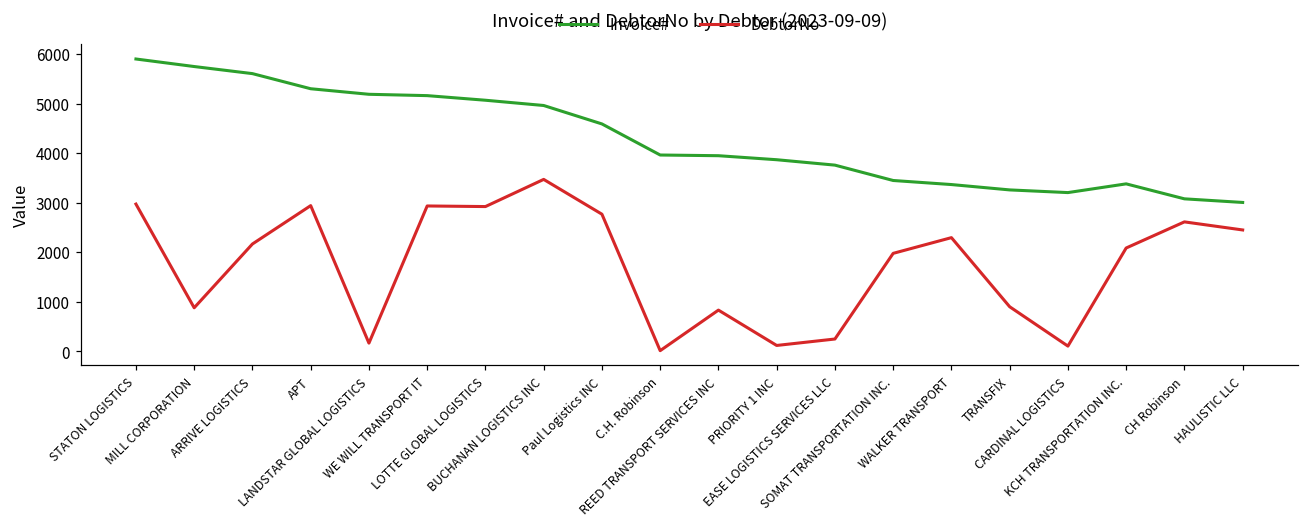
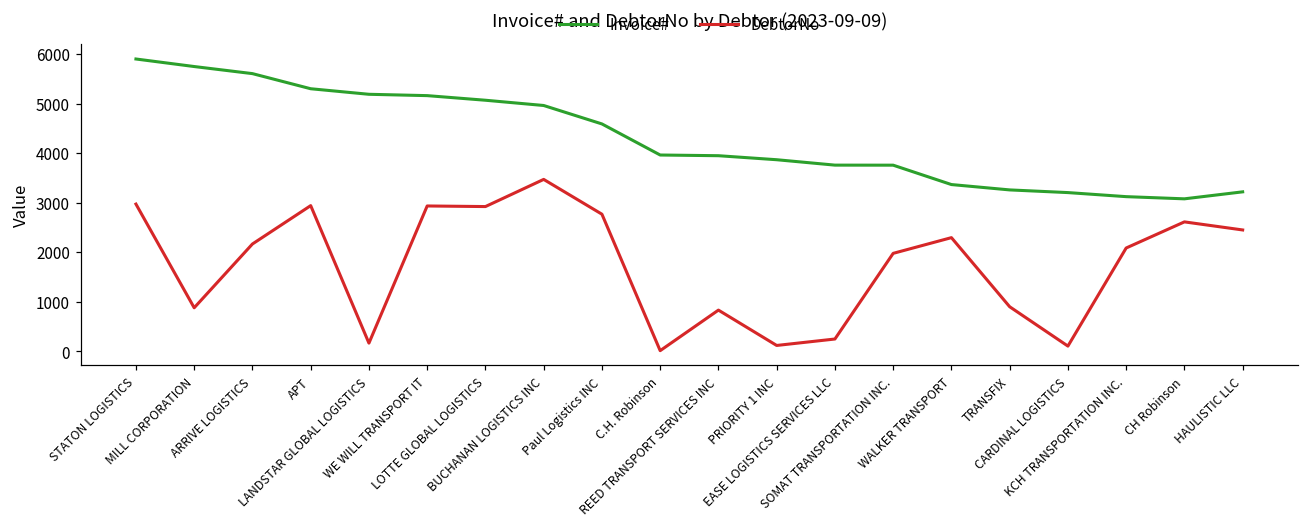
Invoice#, SOMAT TRANSPORTATION INC.: 3400 -> 3800
Invoice#, KCH TRANSPORTATION INC.: 3400 -> 3100
Invoice#, HAULISTIC LLC: 3000 -> 3200
